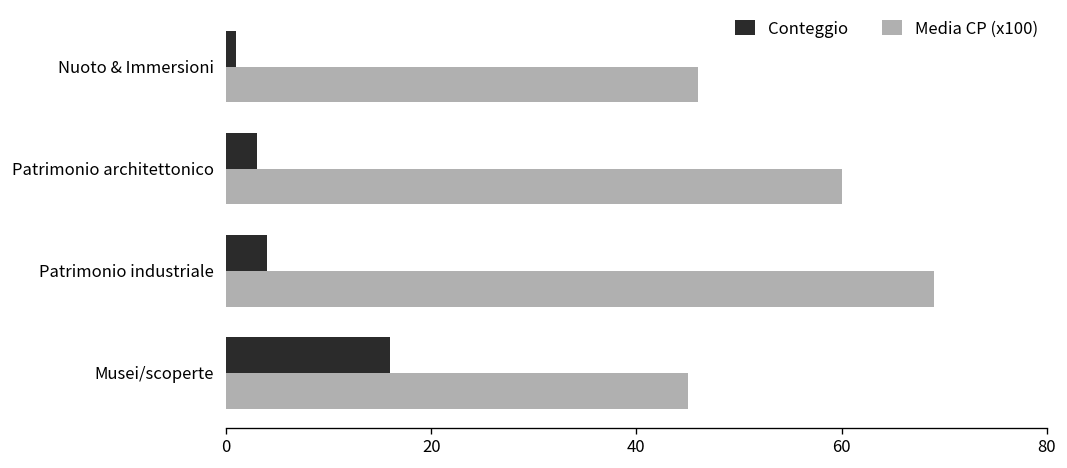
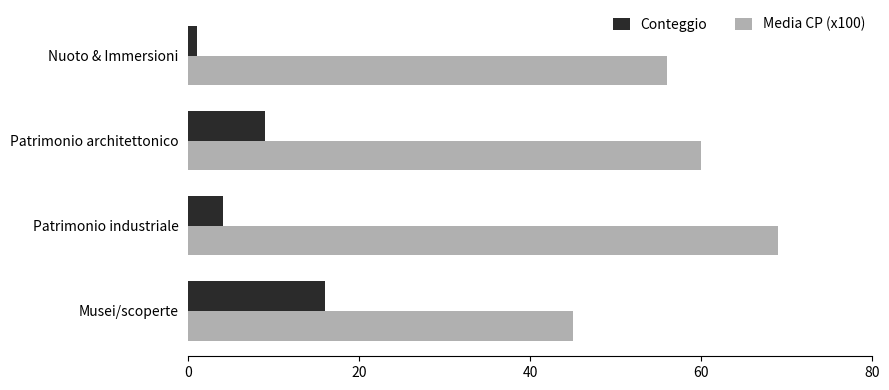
Media CP (x100), Nuoto & Immersioni: 46 -> 56
Conteggio, Patrimonio architettonico: 3 -> 9
